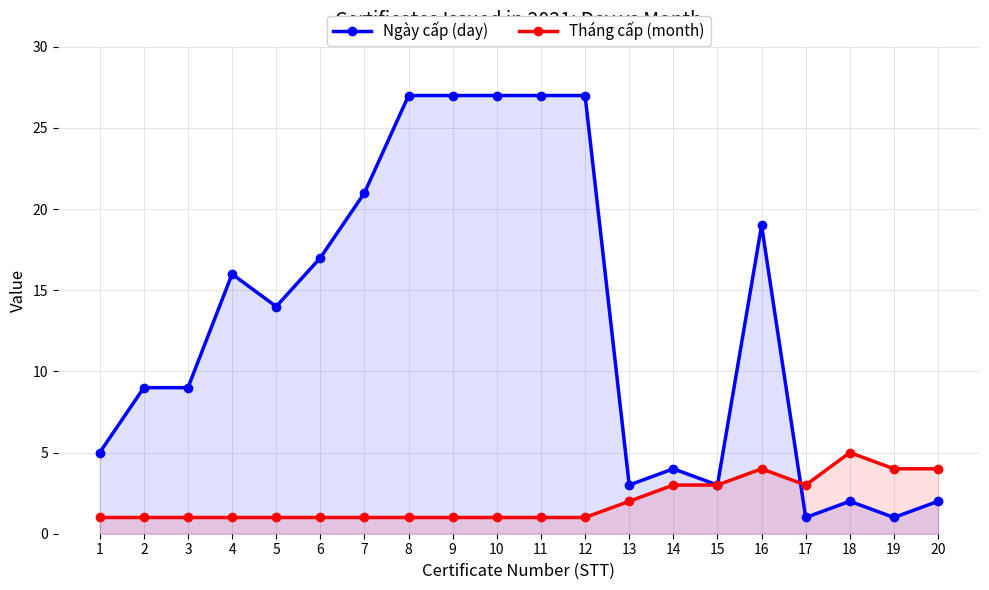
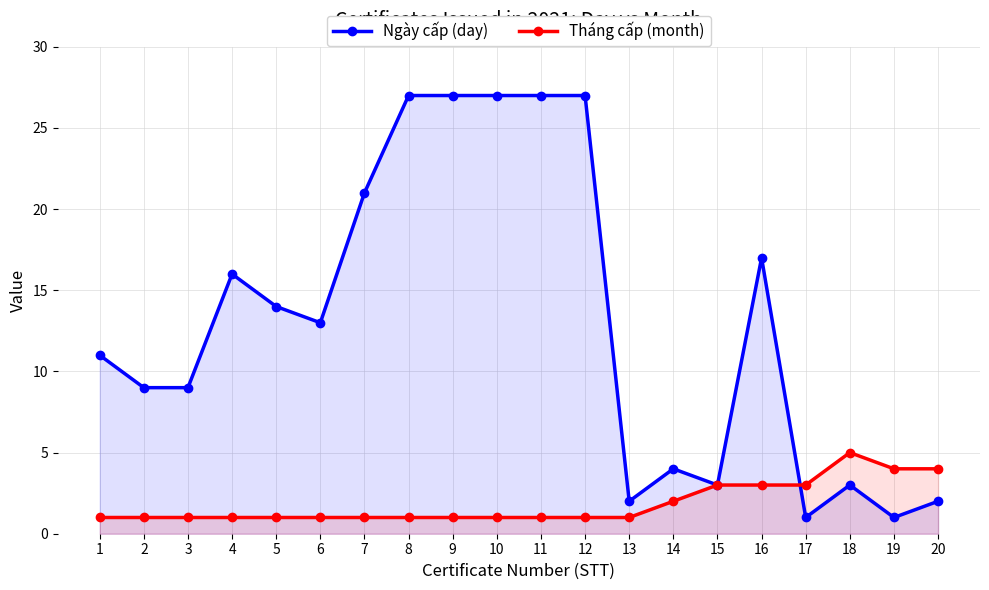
Ngày cấp (day), 1: 5 -> 11
Ngày cấp (day), 6: 17 -> 13
Ngày cấp (day), 13: 3 -> 2
Tháng cấp (month), 13: 2 -> 1
Tháng cấp (month), 14: 3 -> 2
Ngày cấp (day), 16: 19 -> 17
Tháng cấp (month), 16: 4 -> 3
Ngày cấp (day), 18: 2 -> 3
